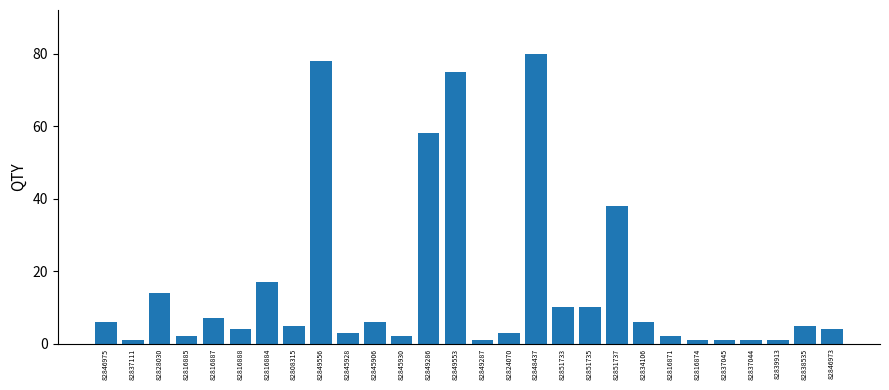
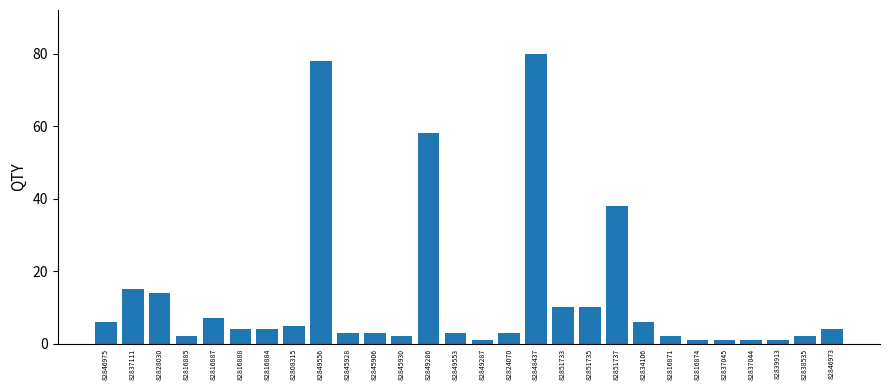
82837111: 1 -> 15
82816884: 17 -> 4
82845906: 6 -> 3
82849553: 75 -> 3
82838535: 5 -> 2
